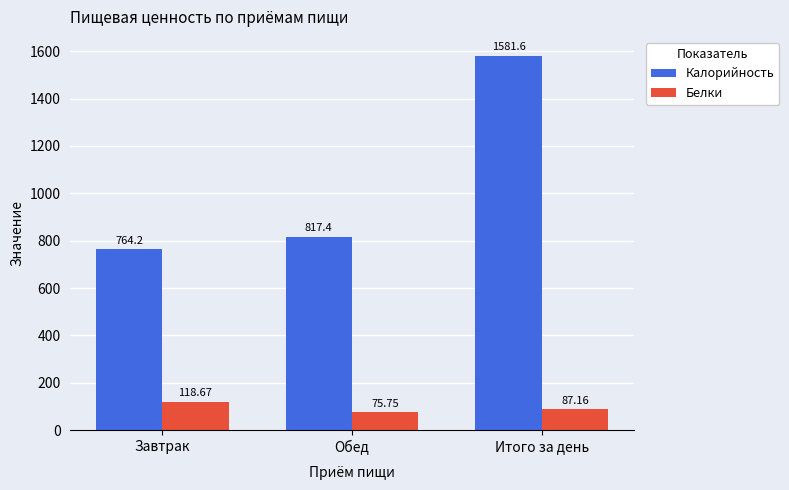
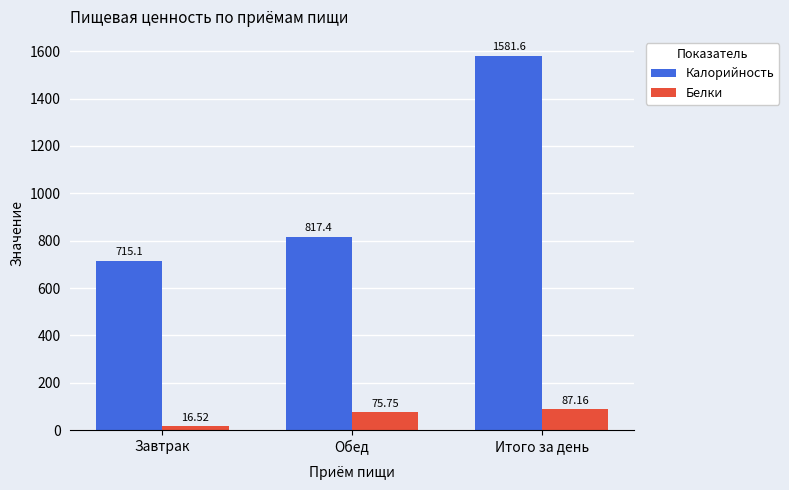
Калорийность, Завтрак: 764.2 -> 715.1
Белки, Завтрак: 118.67 -> 16.52
